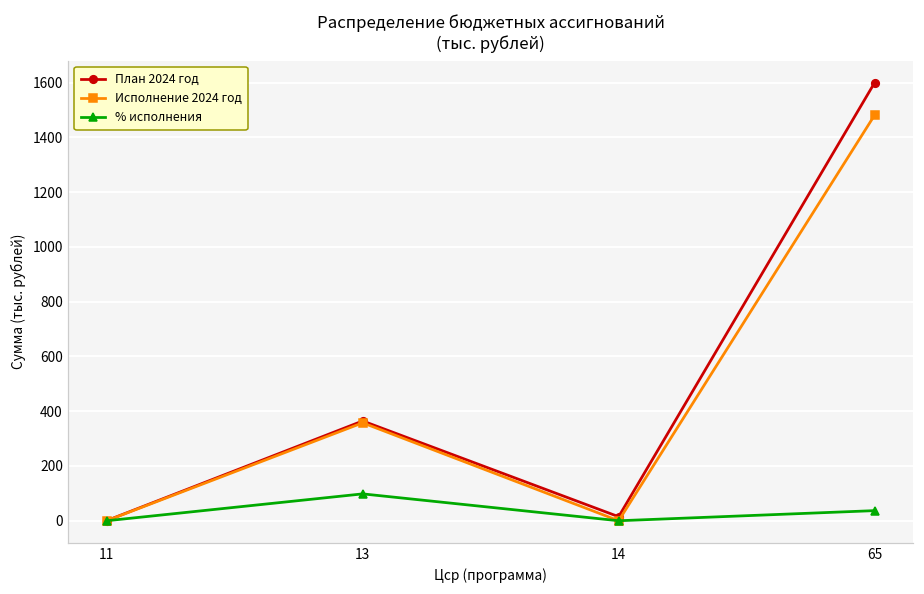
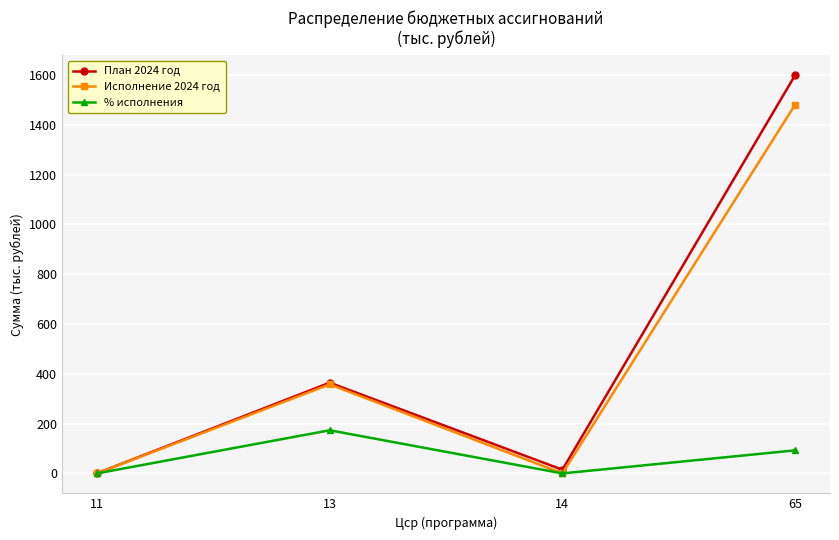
% исполнения, 13: 100 -> 170
% исполнения, 65: 40 -> 90
